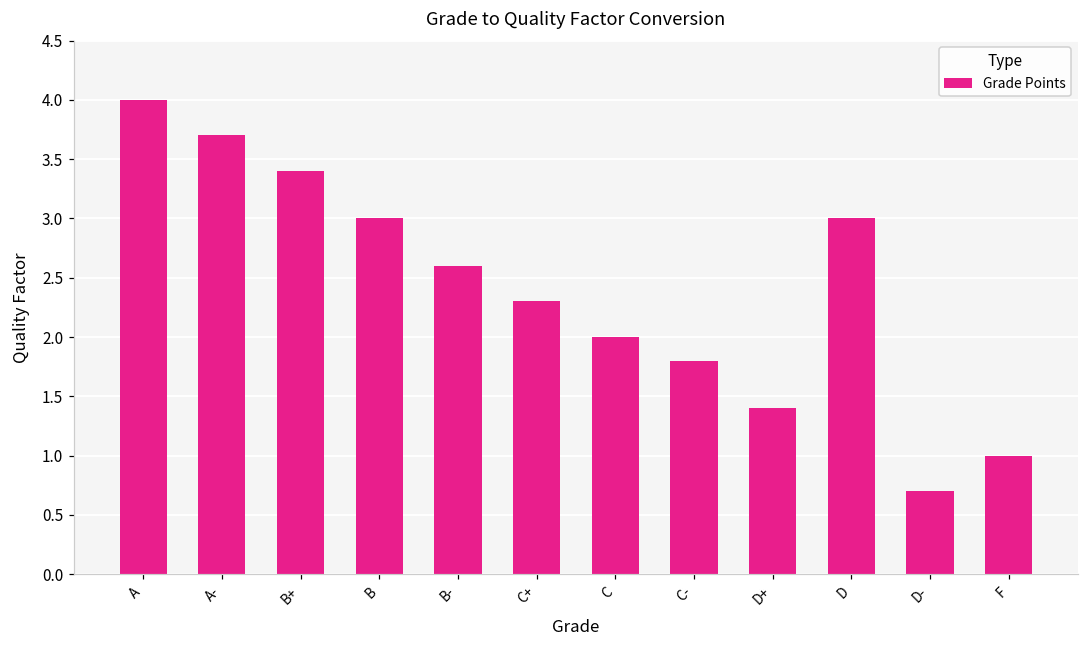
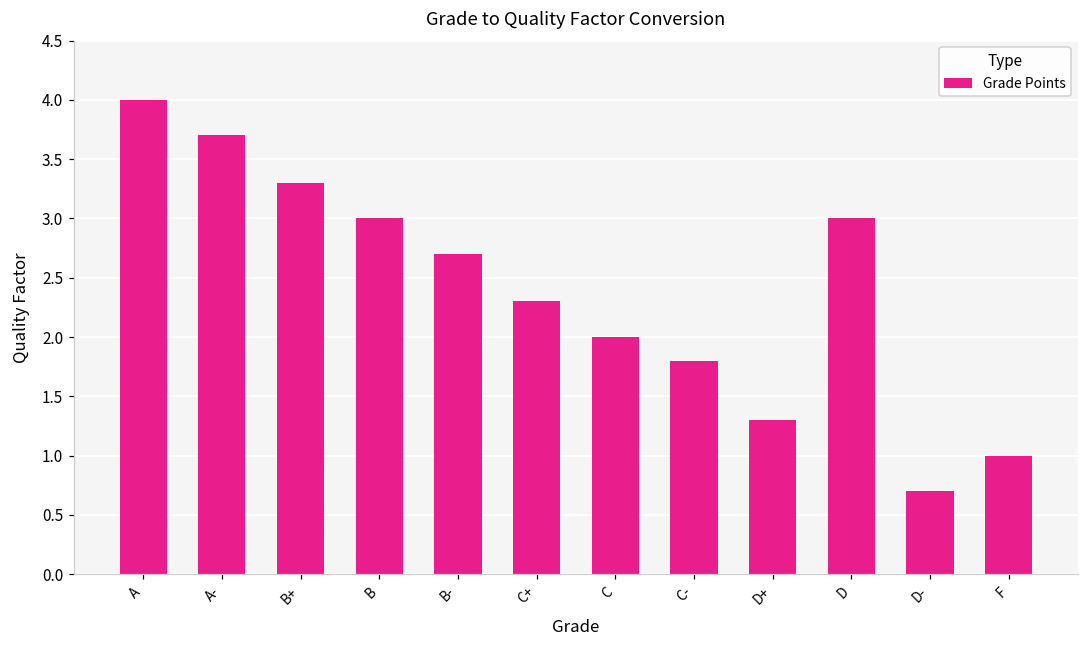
B+: 3.4 -> 3.3
B-: 2.6 -> 2.7
D+: 1.4 -> 1.3
